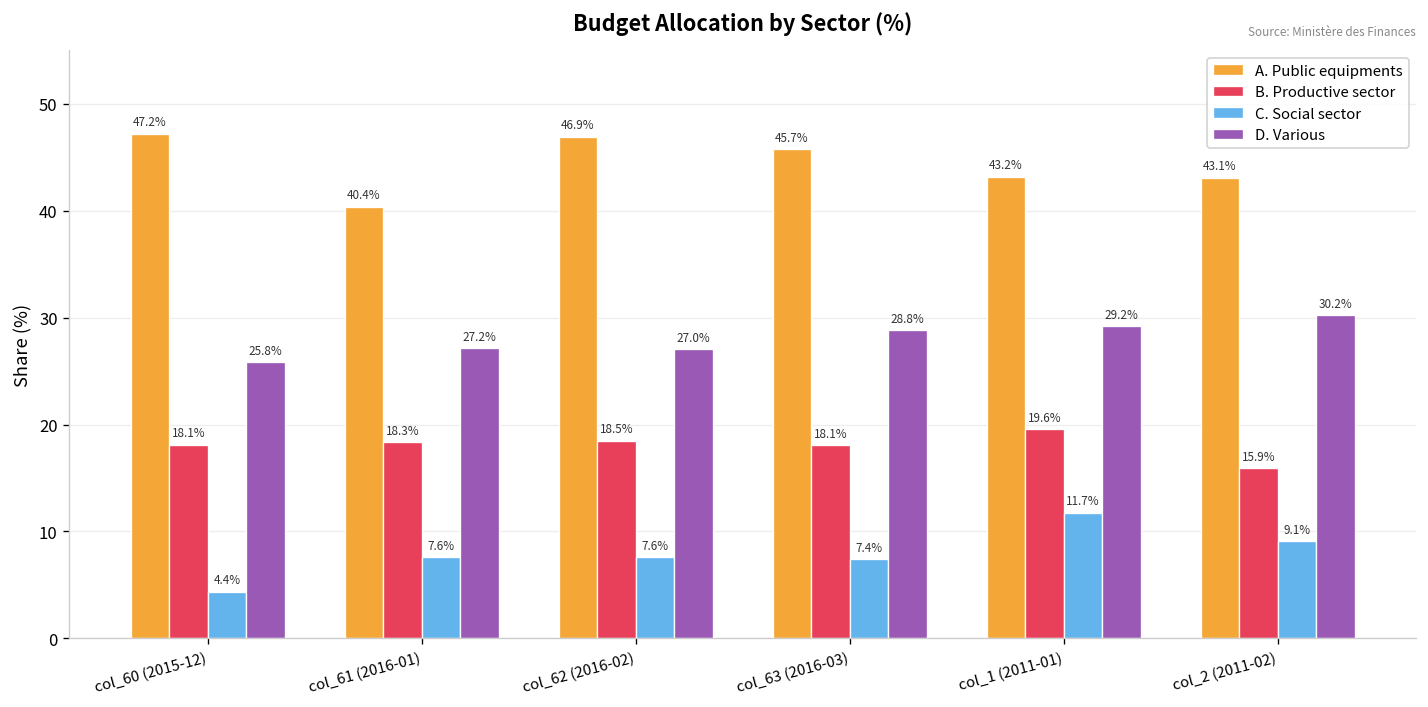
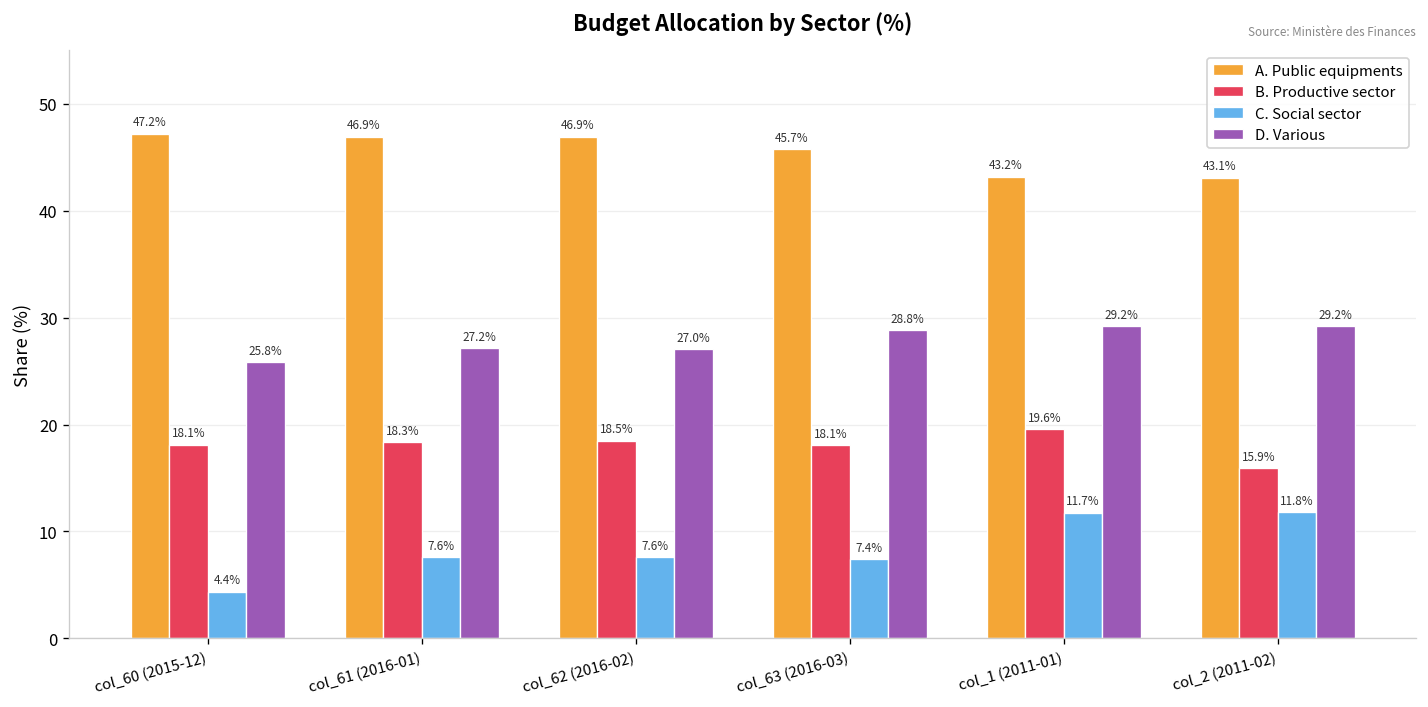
A. Public equipments, col_61 (2016-01): 40.4% -> 46.9%
C. Social sector, col_2 (2011-02): 9.1% -> 11.8%
D. Various, col_2 (2011-02): 30.2% -> 29.2%
